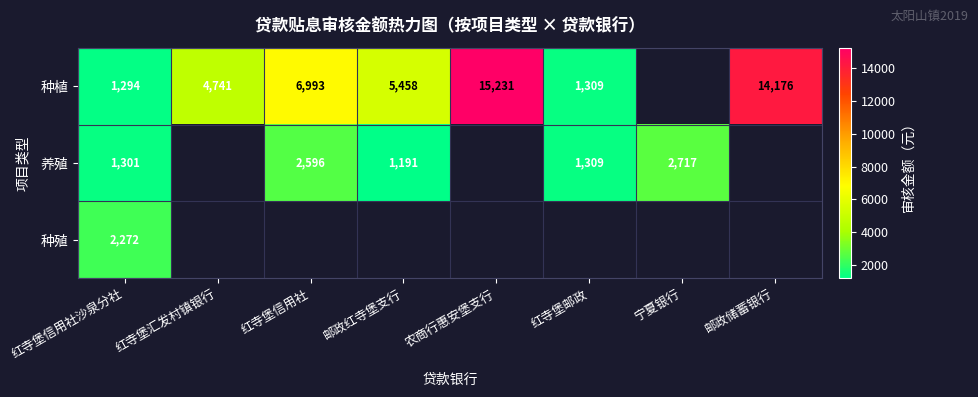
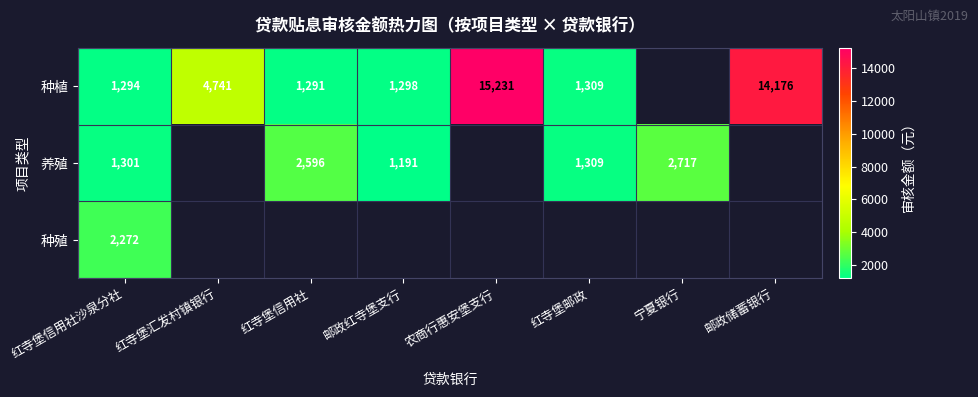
种植, 红寺堡信用社: 6,993 -> 1,291
种植, 邮政红寺堡支行: 5,458 -> 1,298
